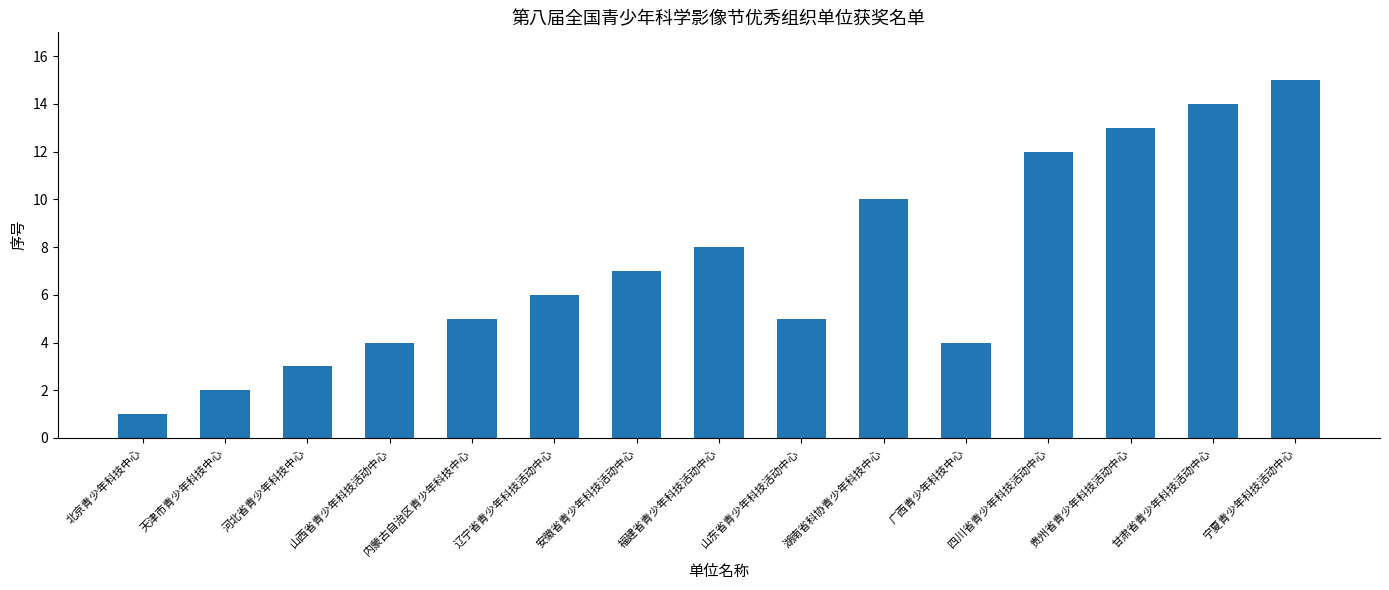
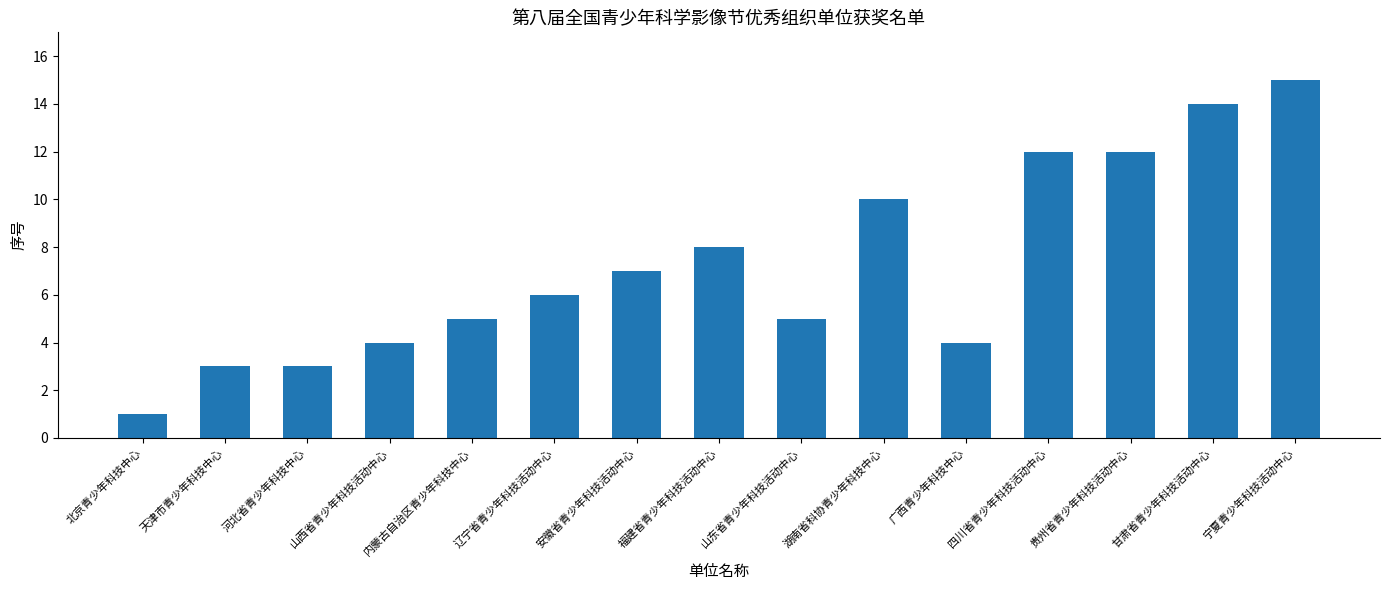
天津市青少年科技中心: 2 -> 3
贵州省青少年科技活动中心: 13 -> 12
